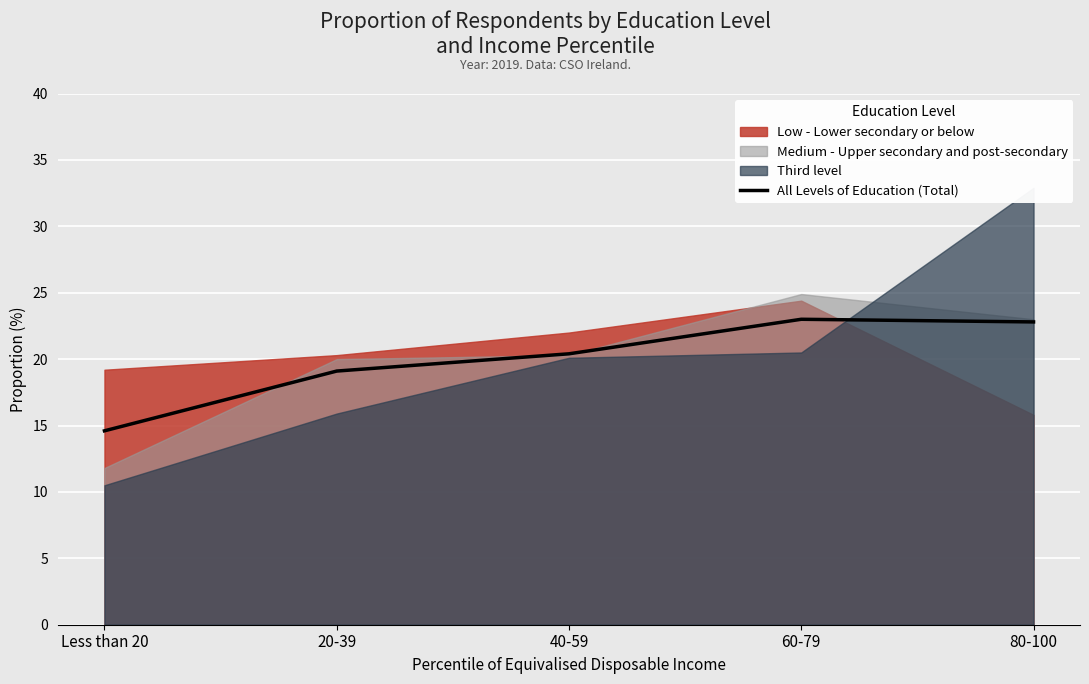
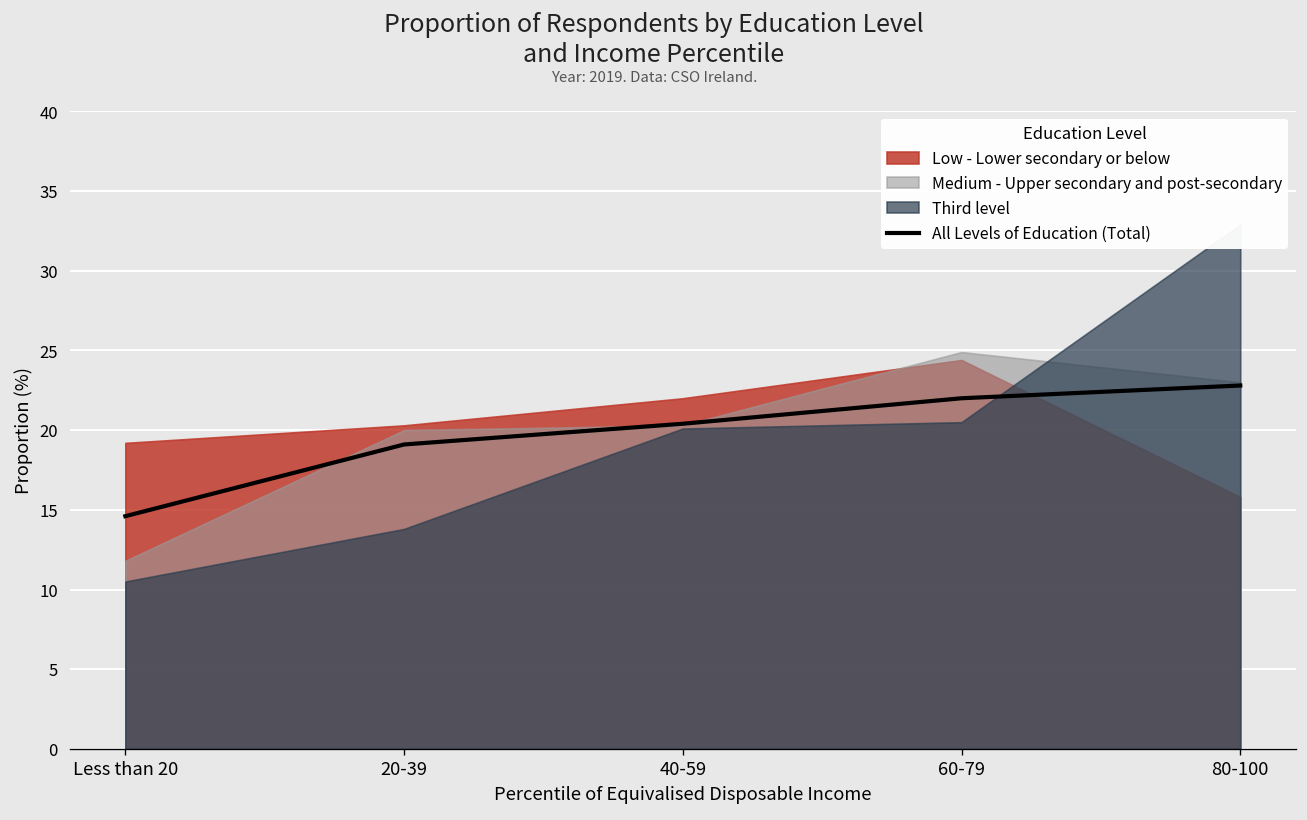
Third level, 20-39: 15.9 -> 13.8
All Levels of Education (Total), 60-79: 23 -> 22
